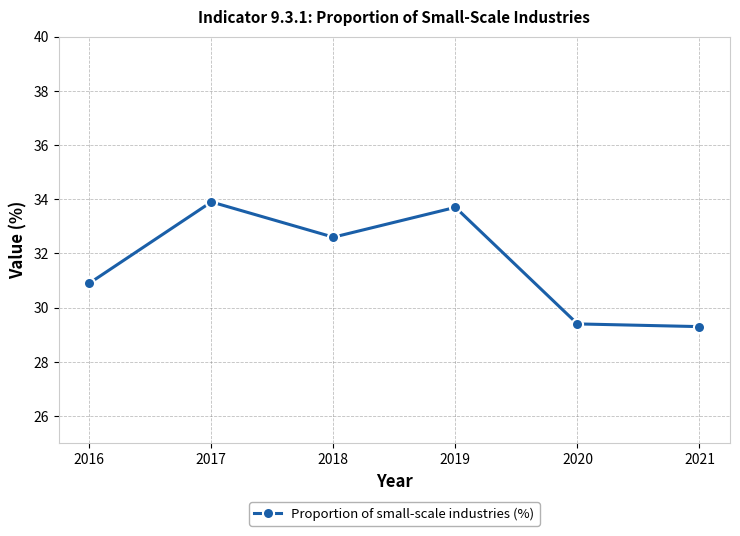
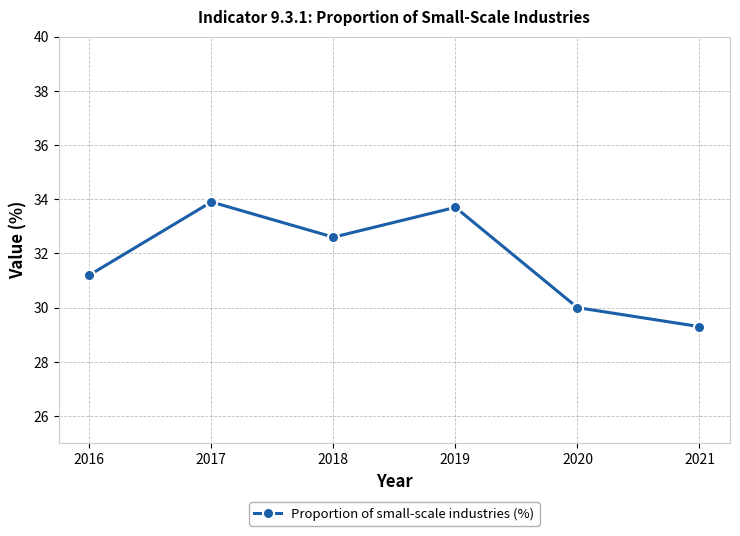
2016: 30.9 -> 31.2
2020: 29.4 -> 30.0
